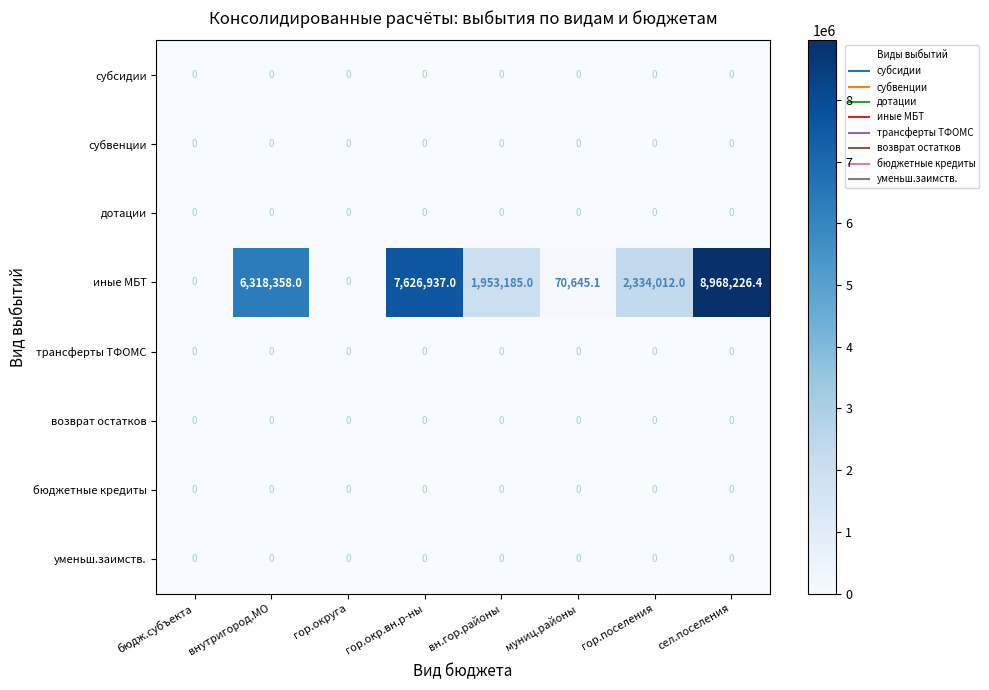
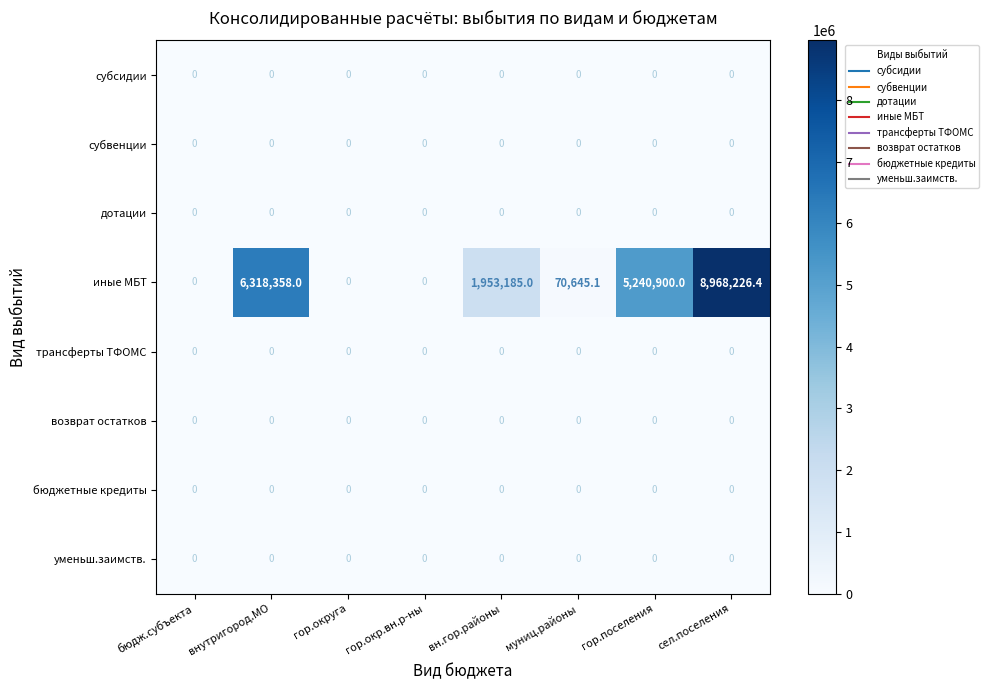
иные МБТ, гор.окр.вн.р-ны: 7,626,937.0 -> 0
иные МБТ, гор.поселения: 2,334,012.0 -> 5,240,900.0
